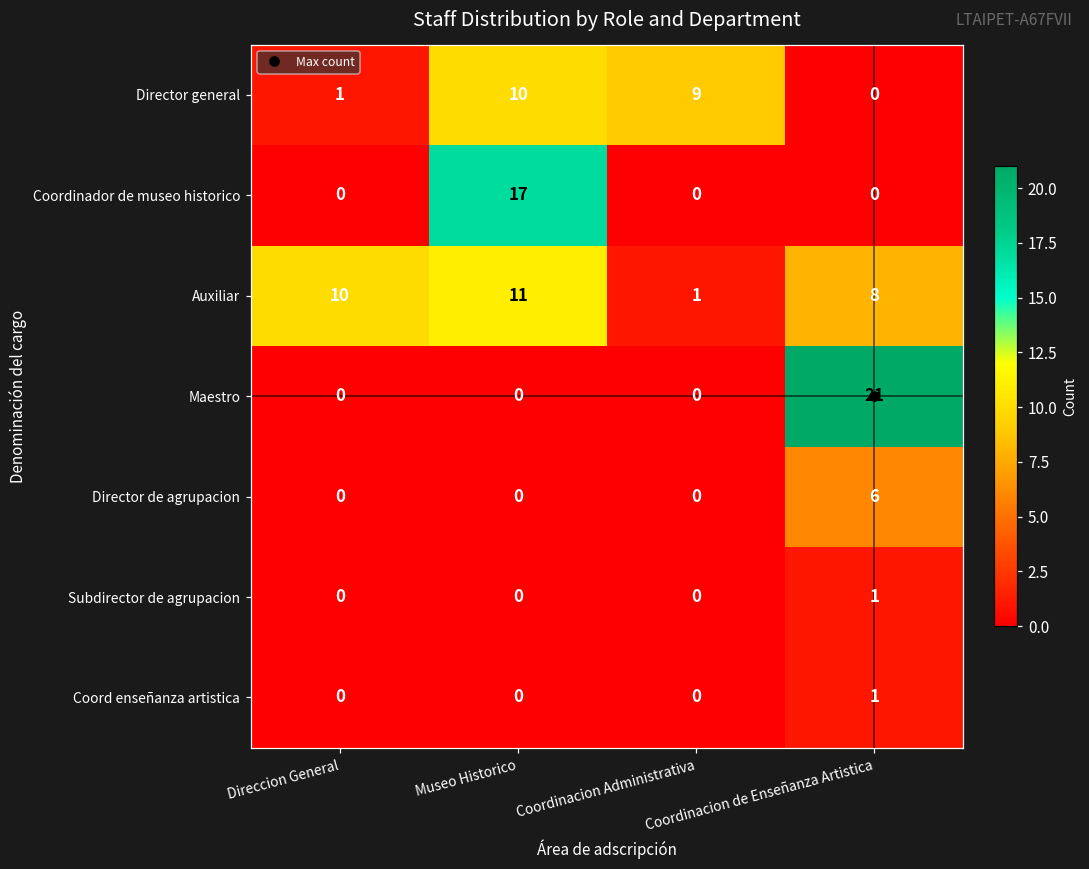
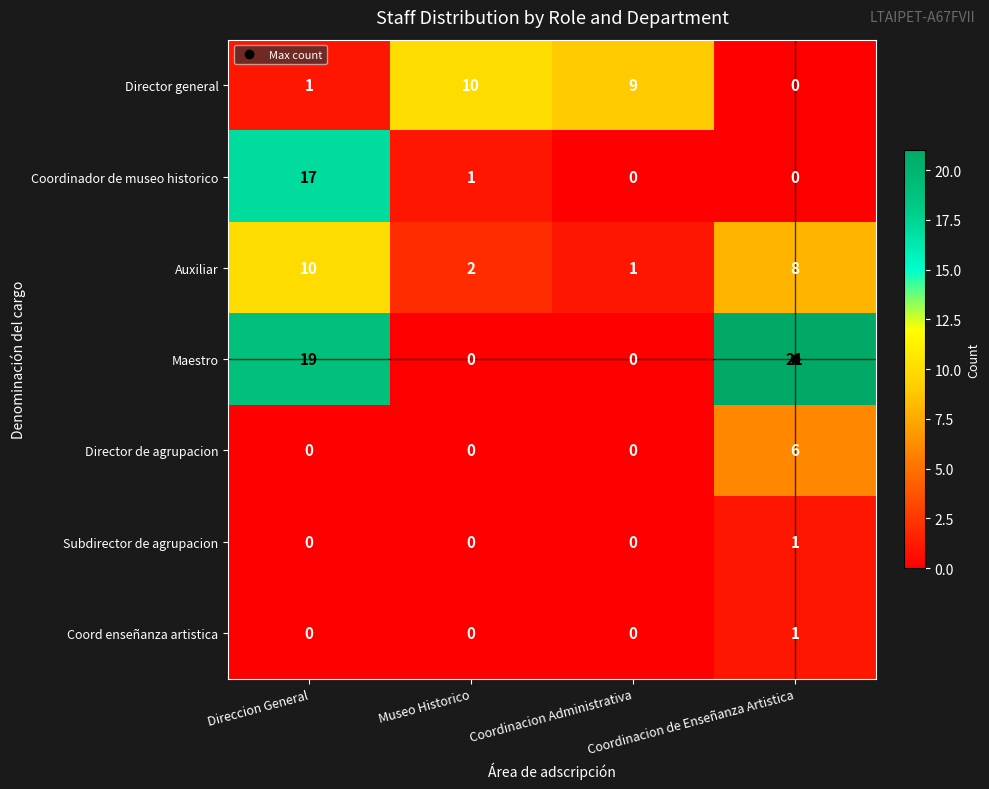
Coordinador de museo historico, Direccion General: 0 -> 17
Coordinador de museo historico, Museo Historico: 17 -> 1
Auxiliar, Museo Historico: 11 -> 2
Maestro, Direccion General: 0 -> 19
